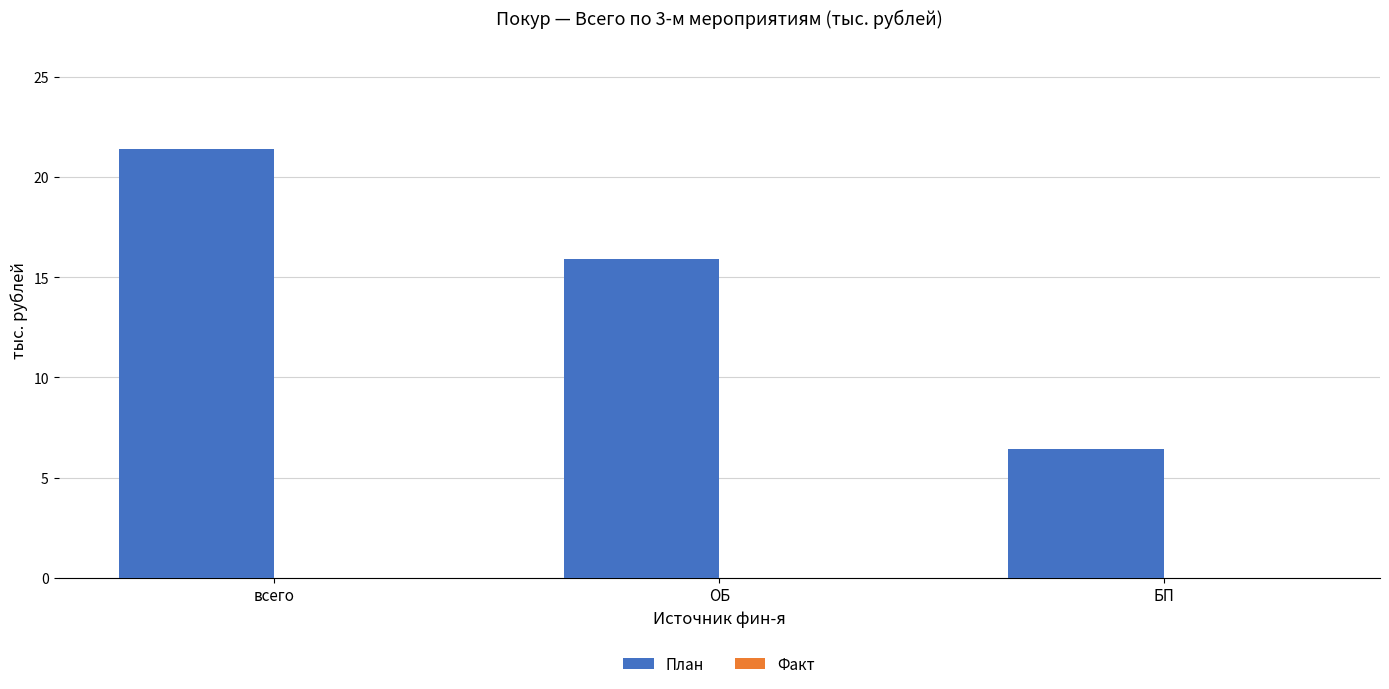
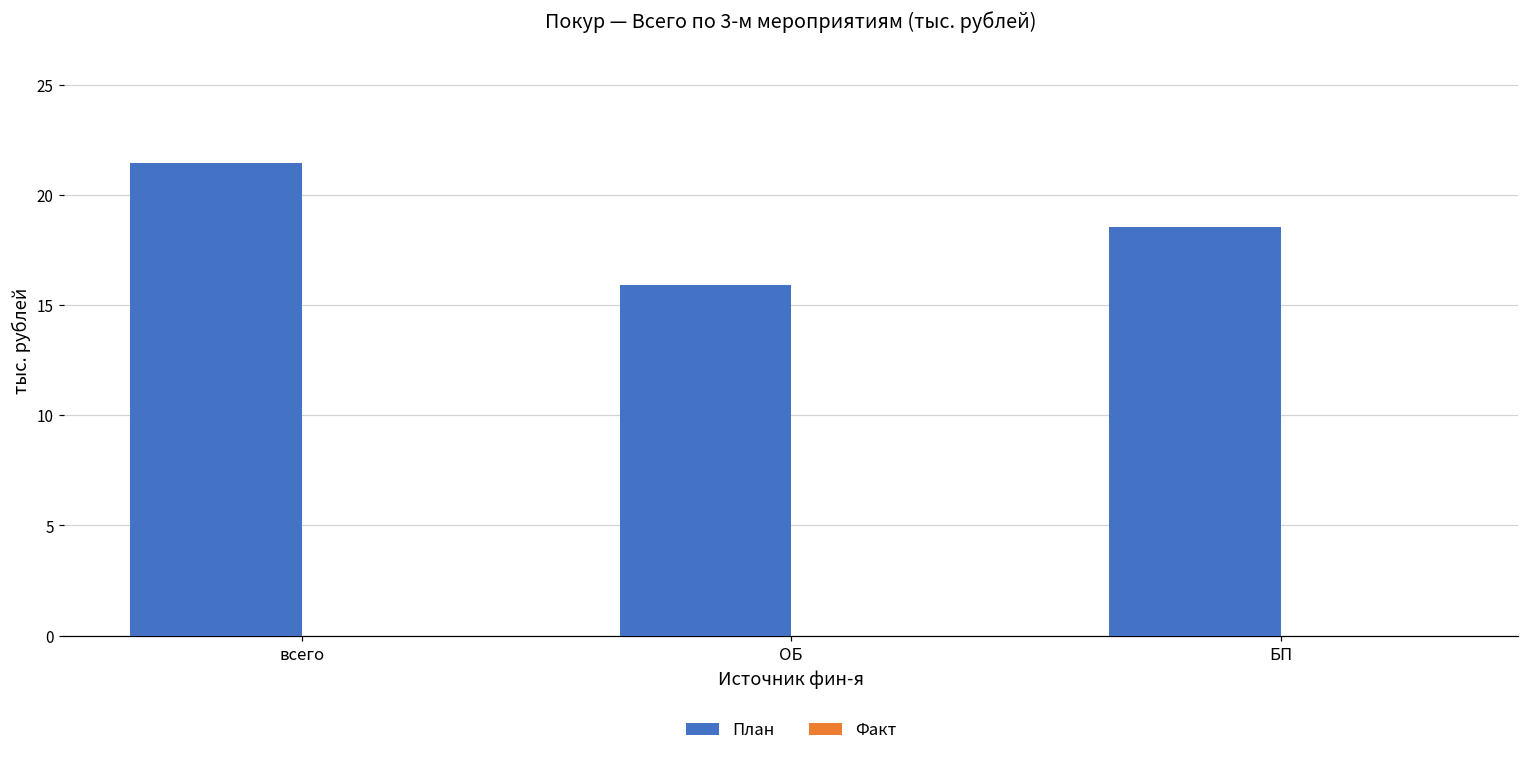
План, БП: 6.4 -> 18.6
